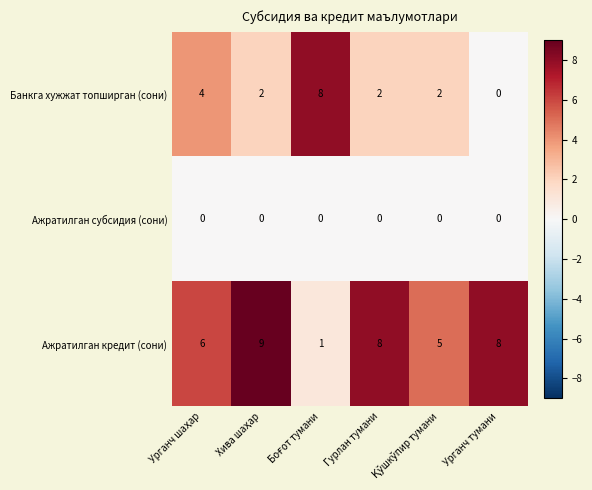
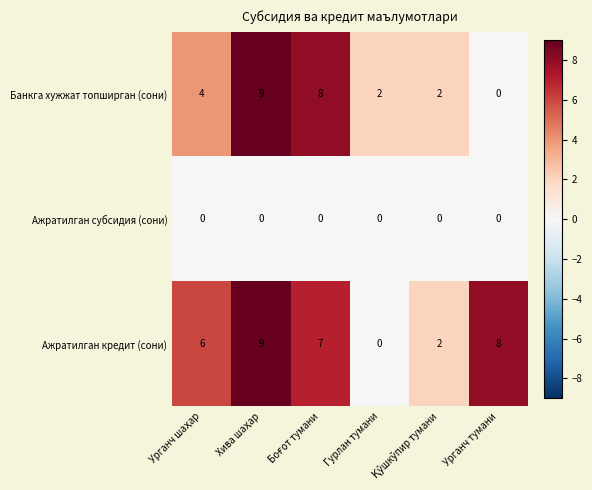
Банкга хужжат топширган (сони), Хива шаҳар: 2 -> 9
Ажратилган кредит (сони), Боғот тумани: 1 -> 7
Ажратилган кредит (сони), Гурлан тумани: 8 -> 0
Ажратилган кредит (сони), Қўшкўпир тумани: 5 -> 2
